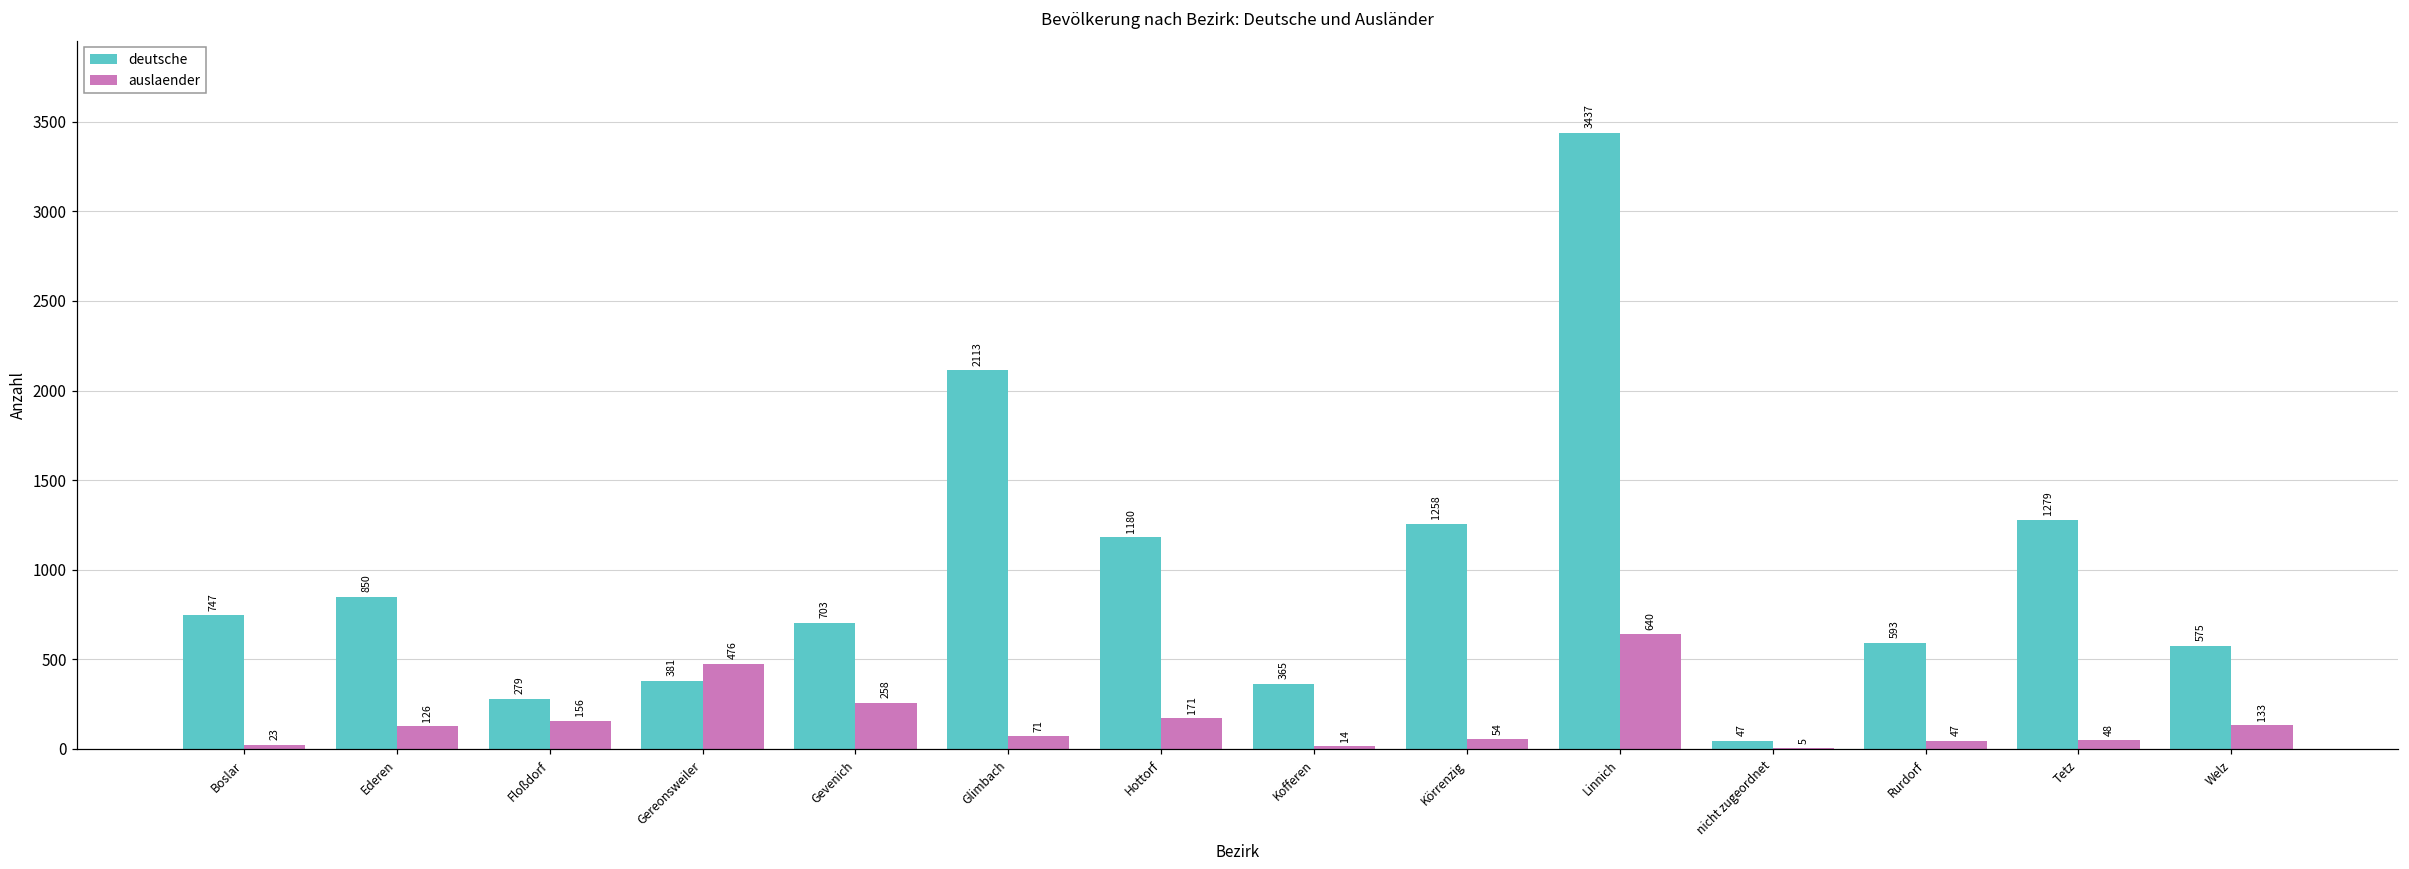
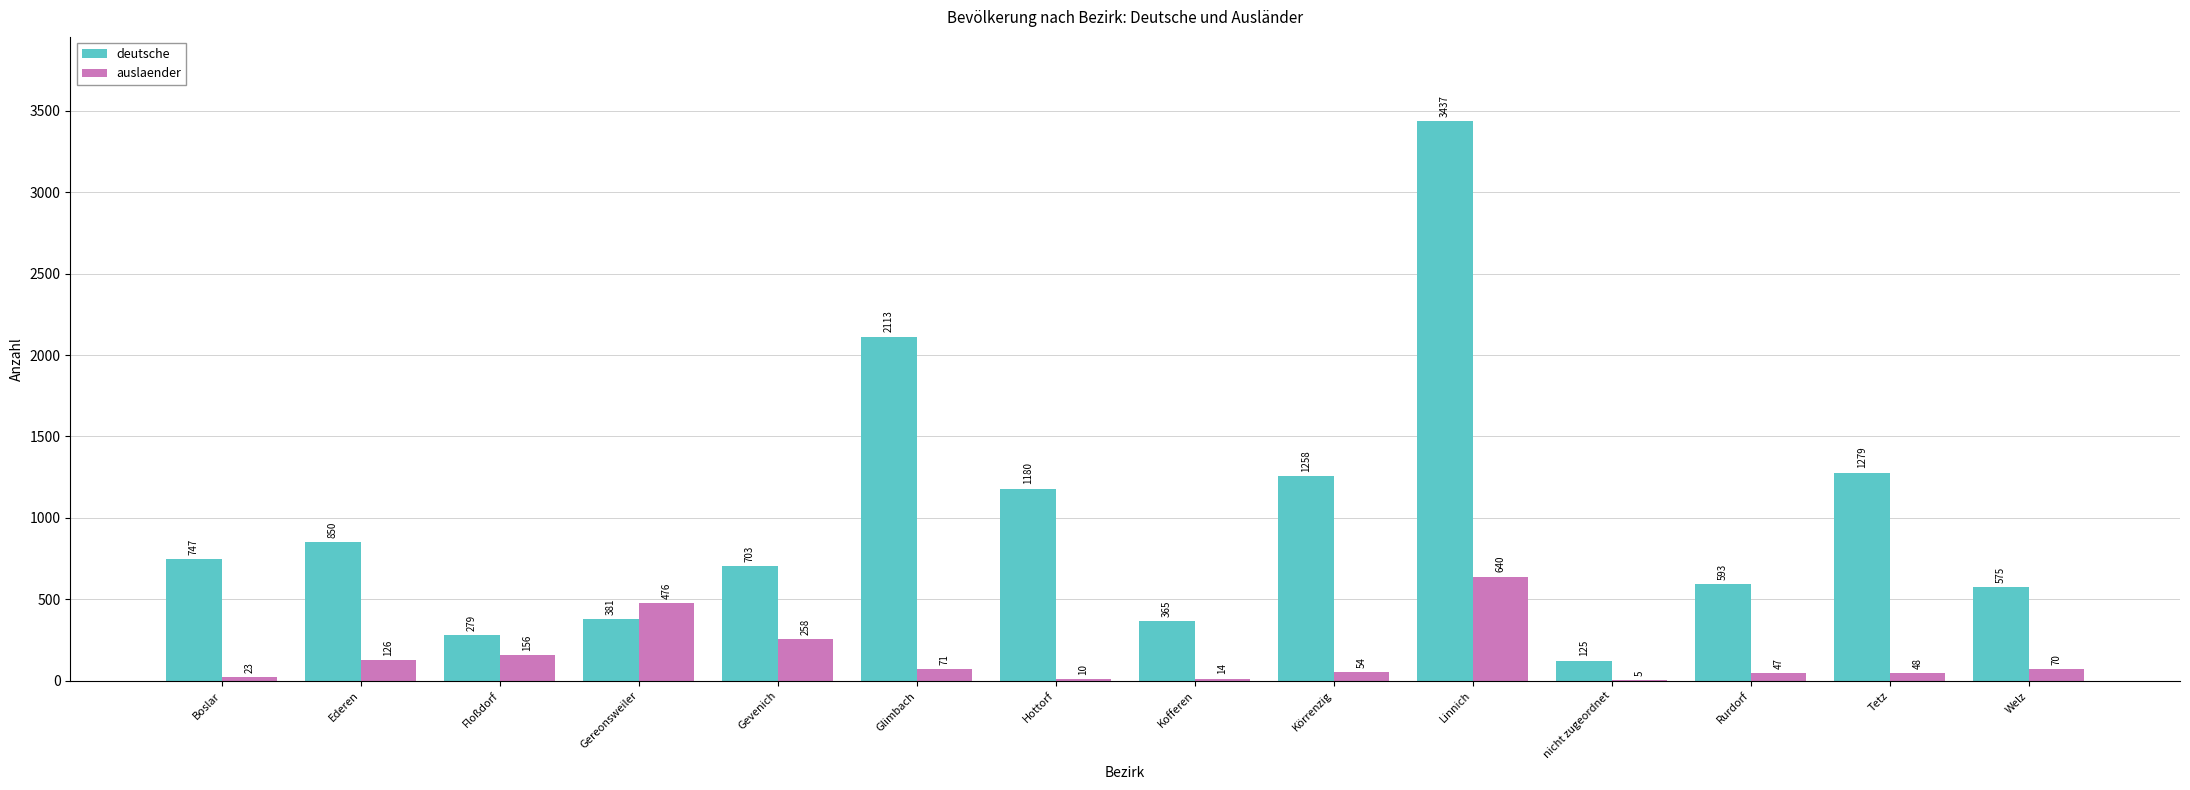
auslaender, Hottorf: 171 -> 10
deutsche, nicht zugeordnet: 47 -> 125
auslaender, Welz: 133 -> 70
